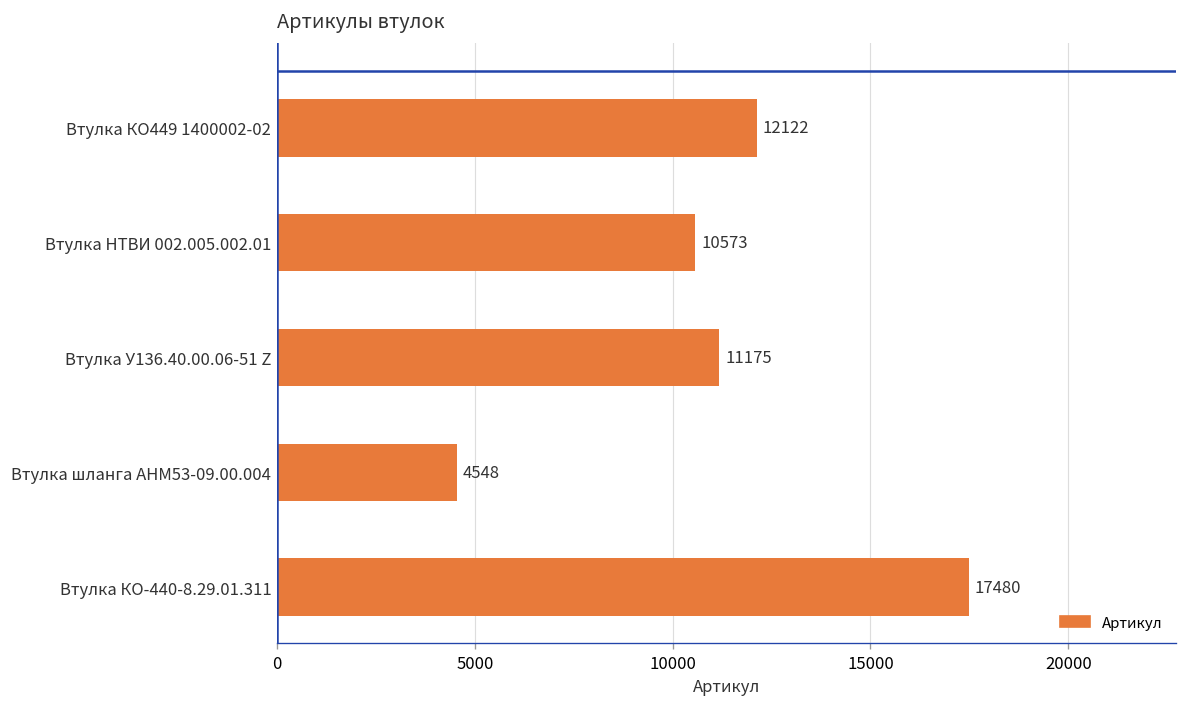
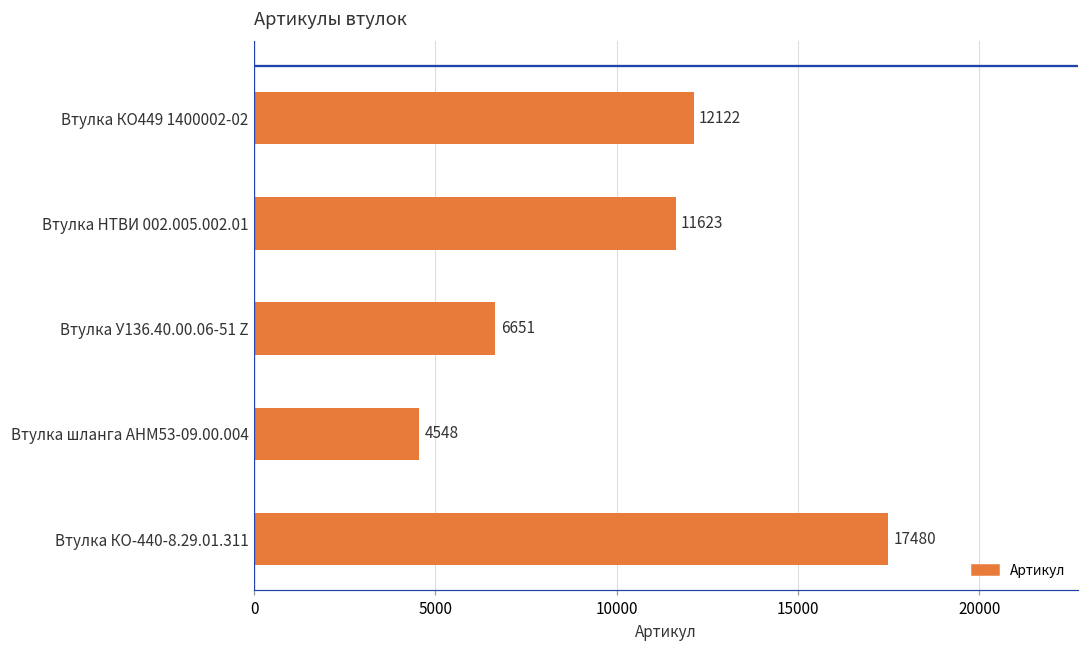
Втулка НТВИ 002.005.002.01: 10573 -> 11623
Втулка У136.40.00.06-51 Z: 11175 -> 6651
